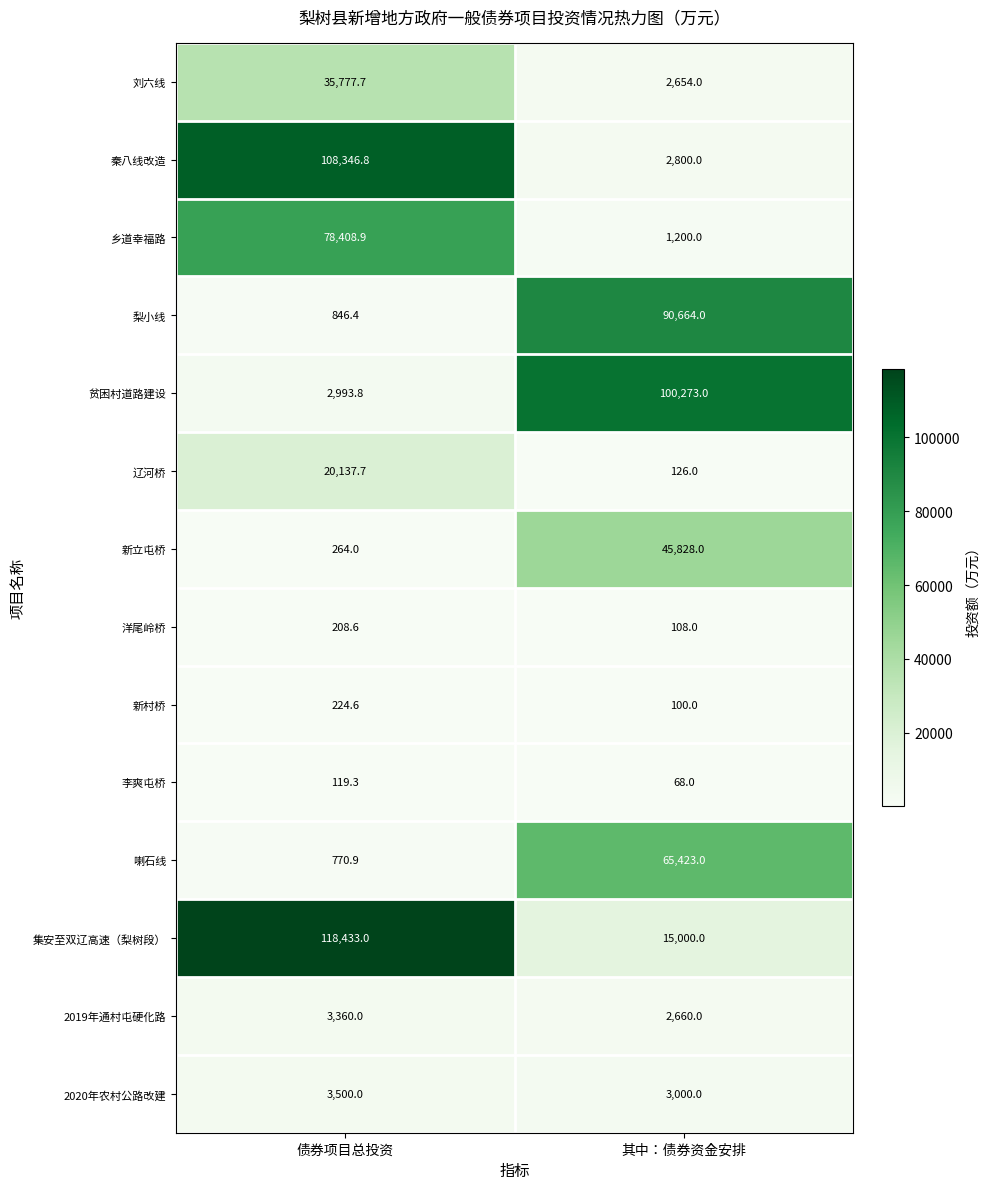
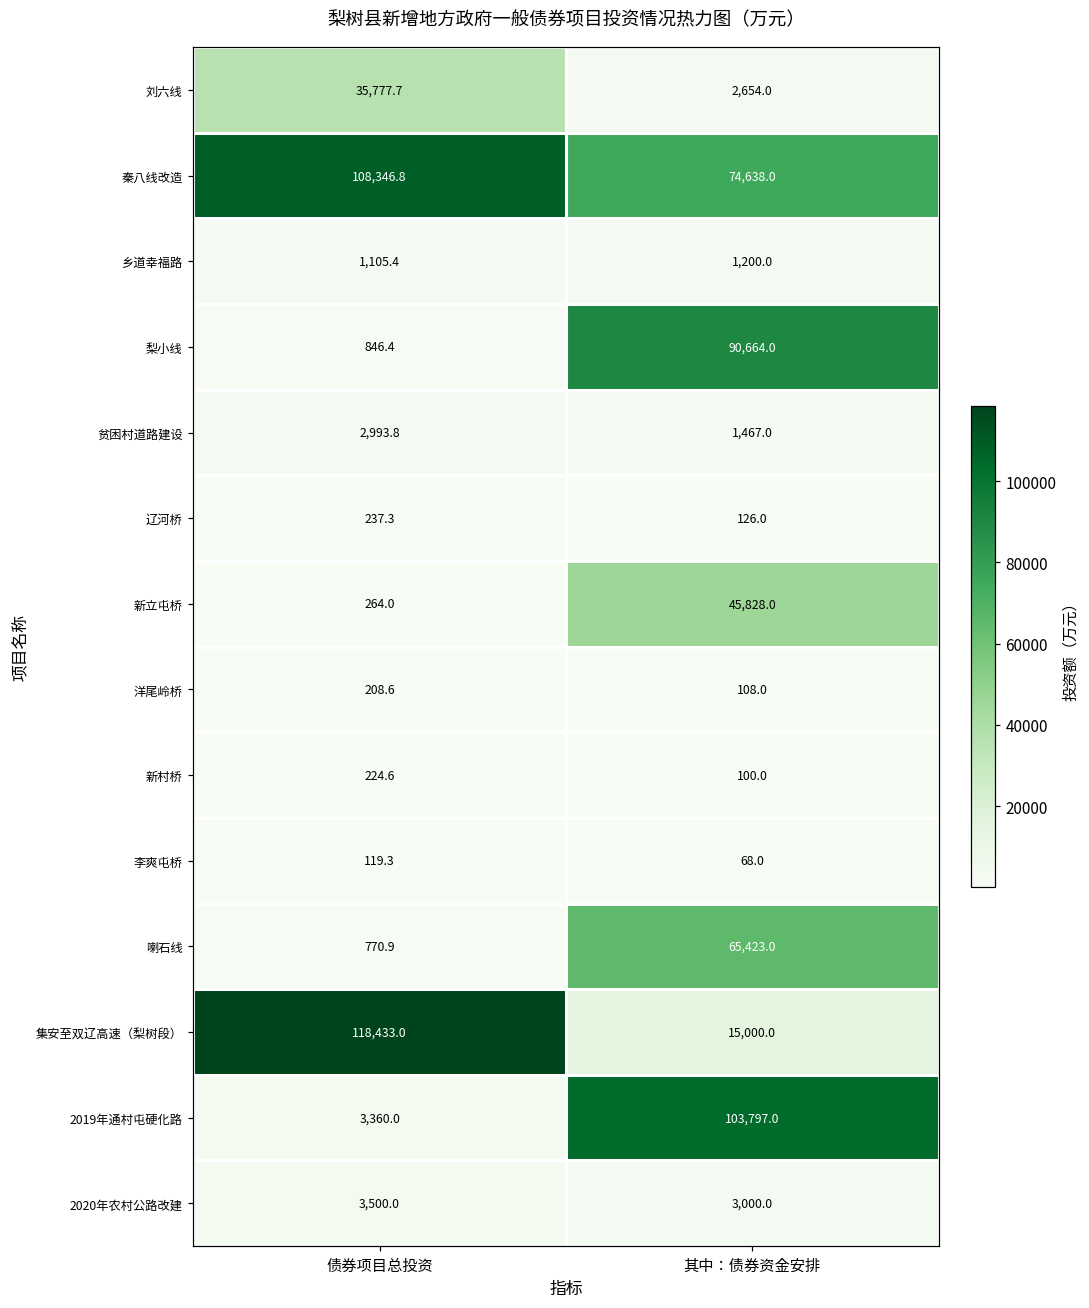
秦八线改造, 其中：债券资金安排: 2,800.0 -> 74,638.0
乡道幸福路, 债券项目总投资: 78,408.9 -> 1,105.4
贫困村道路建设, 其中：债券资金安排: 100,273.0 -> 1,467.0
辽河桥, 债券项目总投资: 20,137.7 -> 237.3
2019年通村屯硬化路, 其中：债券资金安排: 2,660.0 -> 103,797.0
